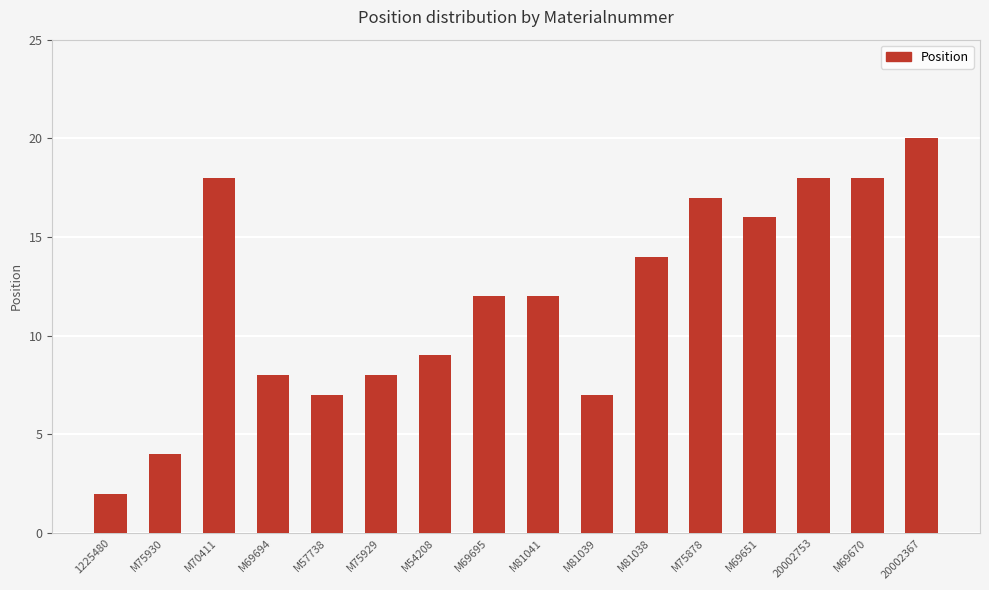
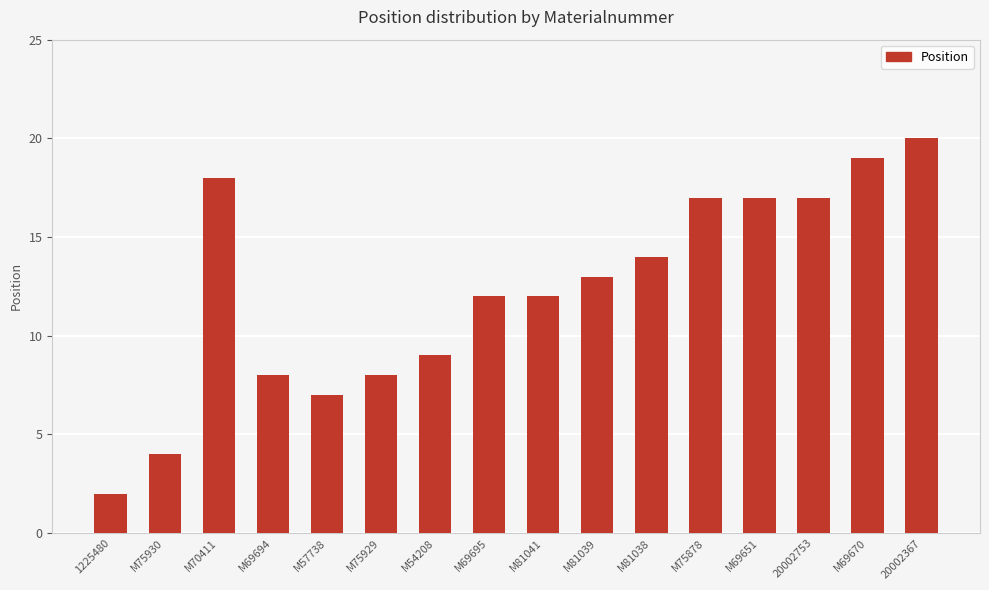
M81039: 7 -> 13
M69651: 16 -> 17
20002753: 18 -> 17
M69670: 18 -> 19
